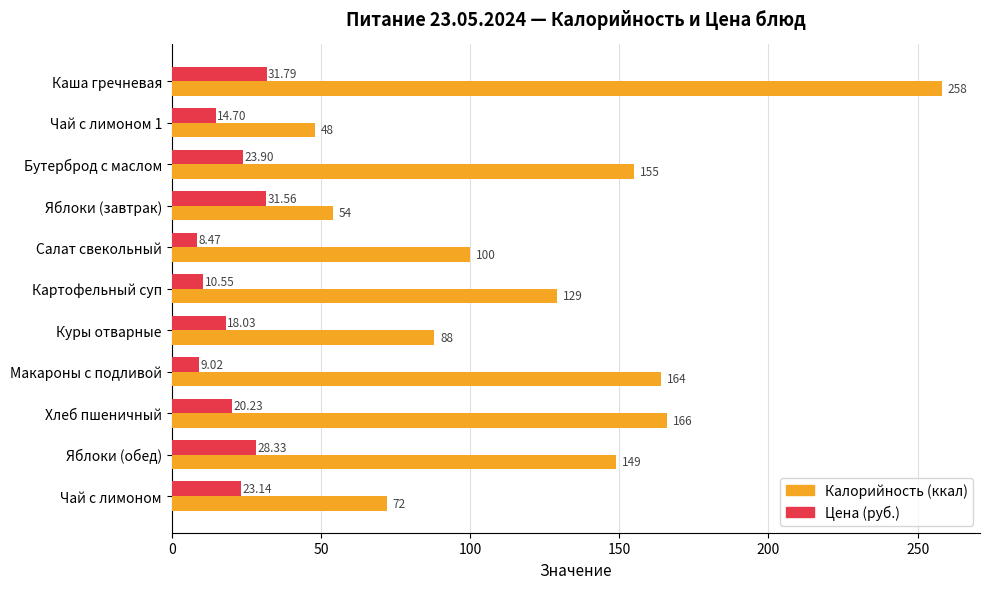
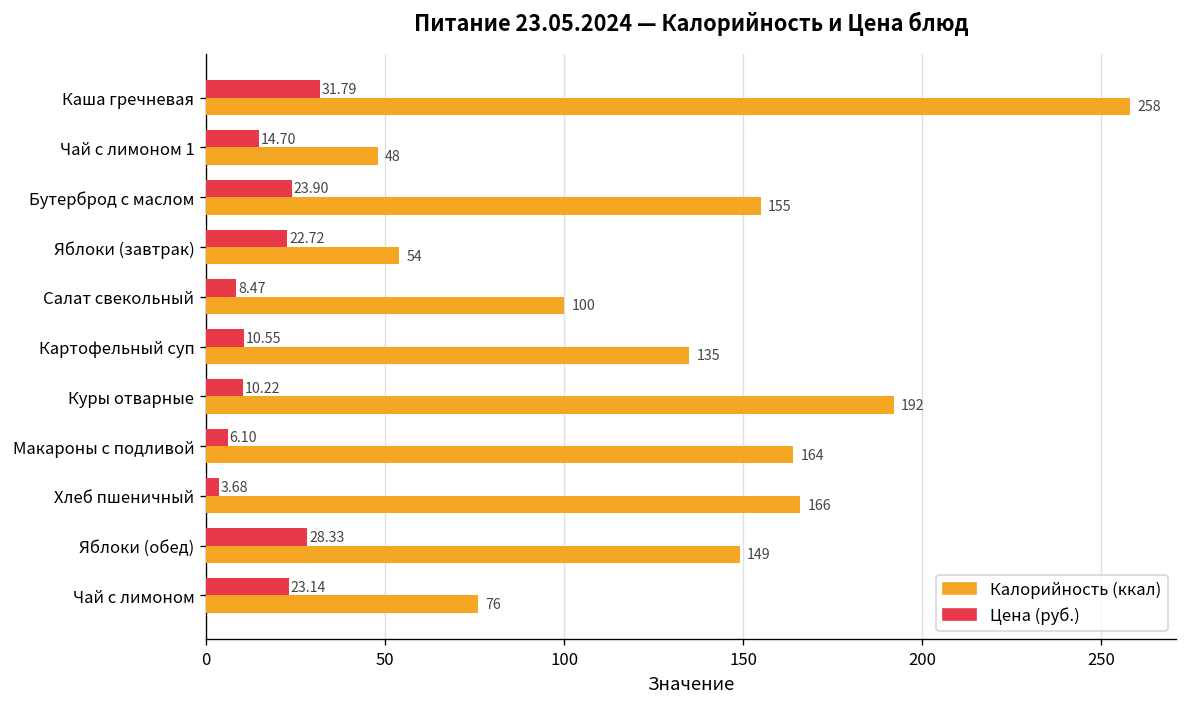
Цена (руб.), Яблоки (завтрак): 31.56 -> 22.72
Калорийность (ккал), Картофельный суп: 129 -> 135
Цена (руб.), Куры отварные: 18.03 -> 10.22
Калорийность (ккал), Куры отварные: 88 -> 192
Цена (руб.), Макароны с подливой: 9.02 -> 6.10
Цена (руб.), Хлеб пшеничный: 20.23 -> 3.68
Калорийность (ккал), Чай с лимоном: 72 -> 76
